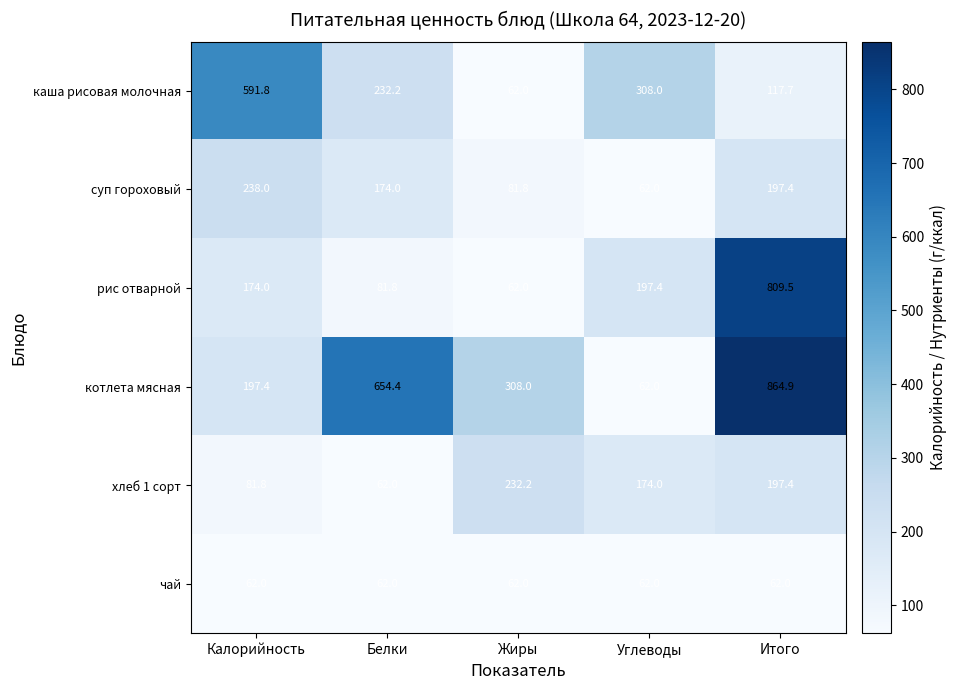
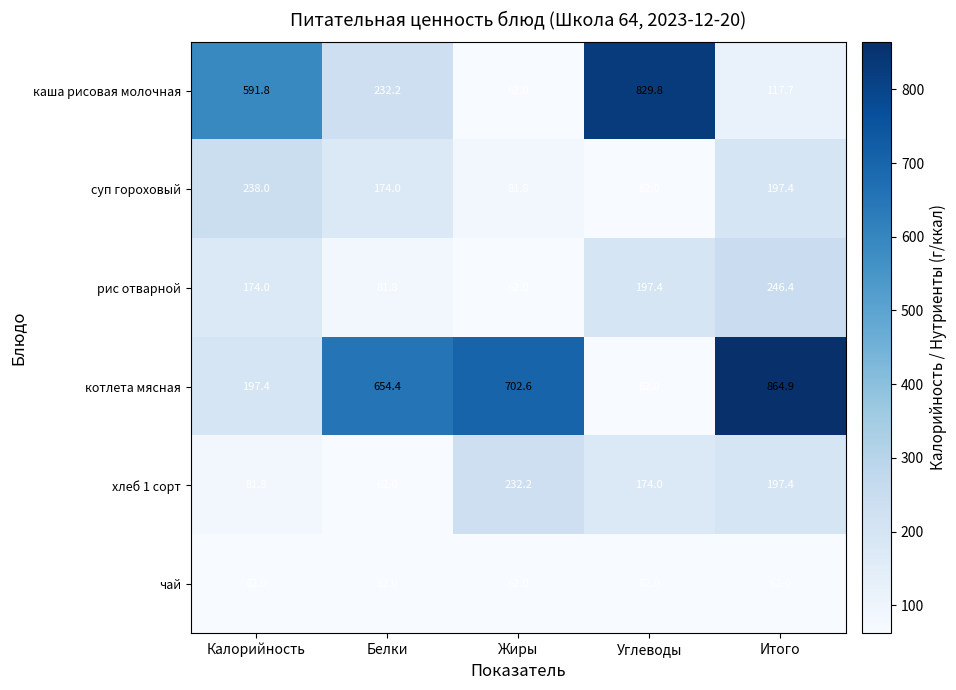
каша рисовая молочная, Углеводы: 308.0 -> 829.8
рис отварной, Итого: 809.5 -> 246.4
котлета мясная, Жиры: 308.0 -> 702.6
